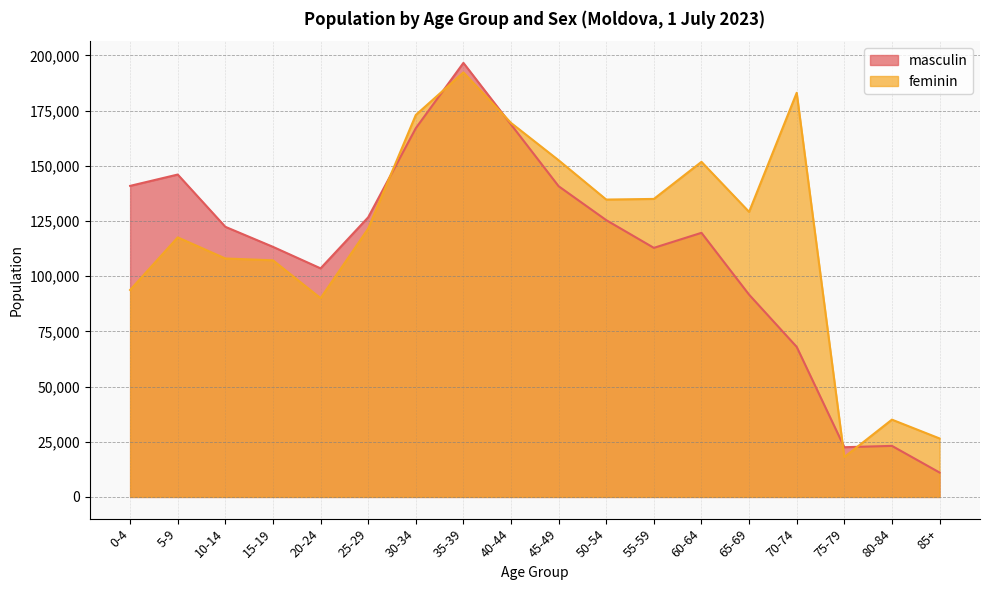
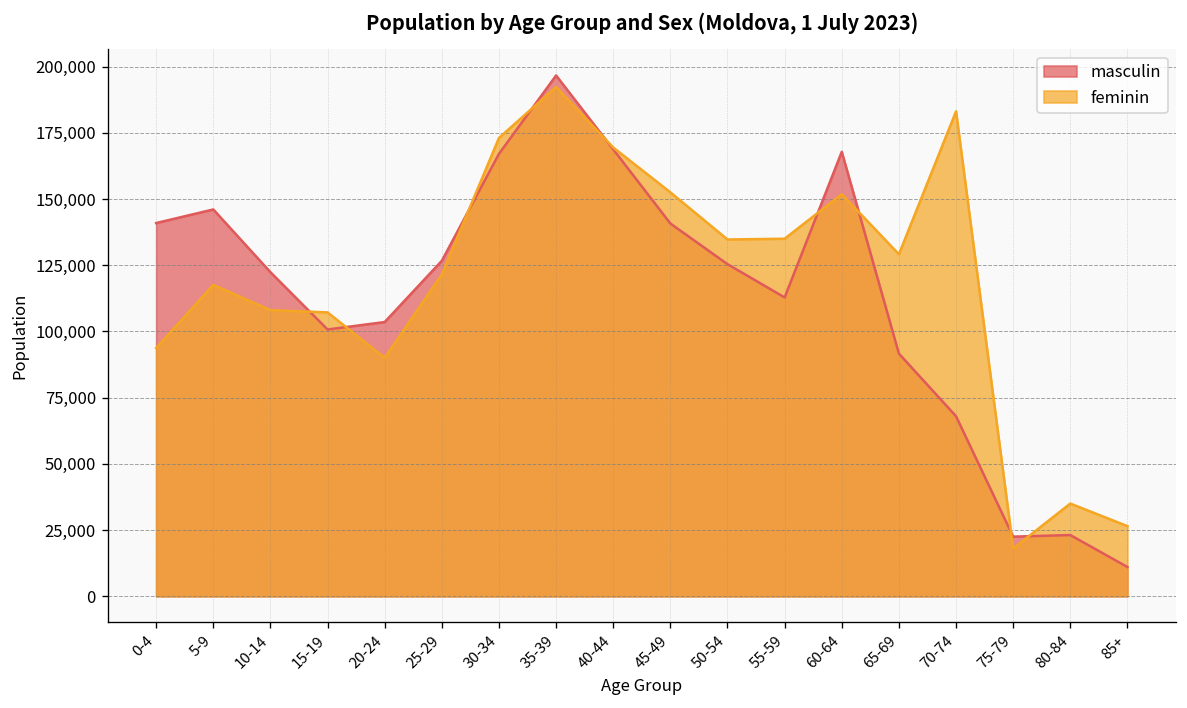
masculin, 15-19: 113,000 -> 101,000
masculin, 60-64: 120,000 -> 168,000
